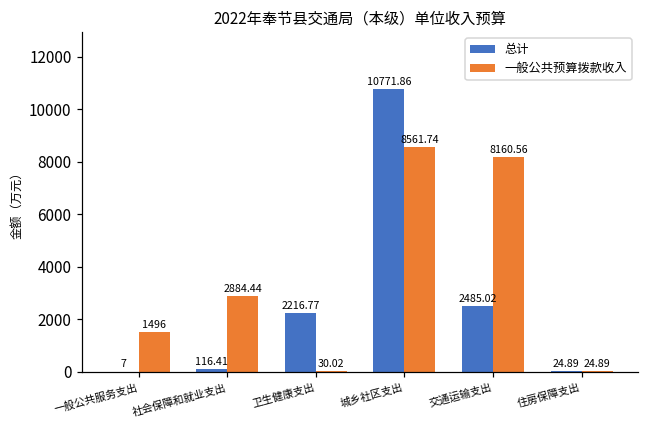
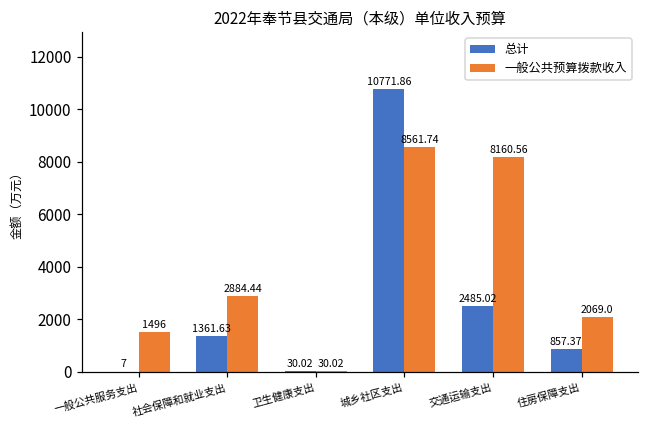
总计, 社会保障和就业支出: 116.41 -> 1361.63
总计, 卫生健康支出: 2216.77 -> 30.02
总计, 住房保障支出: 24.89 -> 857.37
一般公共预算拨款收入, 住房保障支出: 24.89 -> 2069.0
